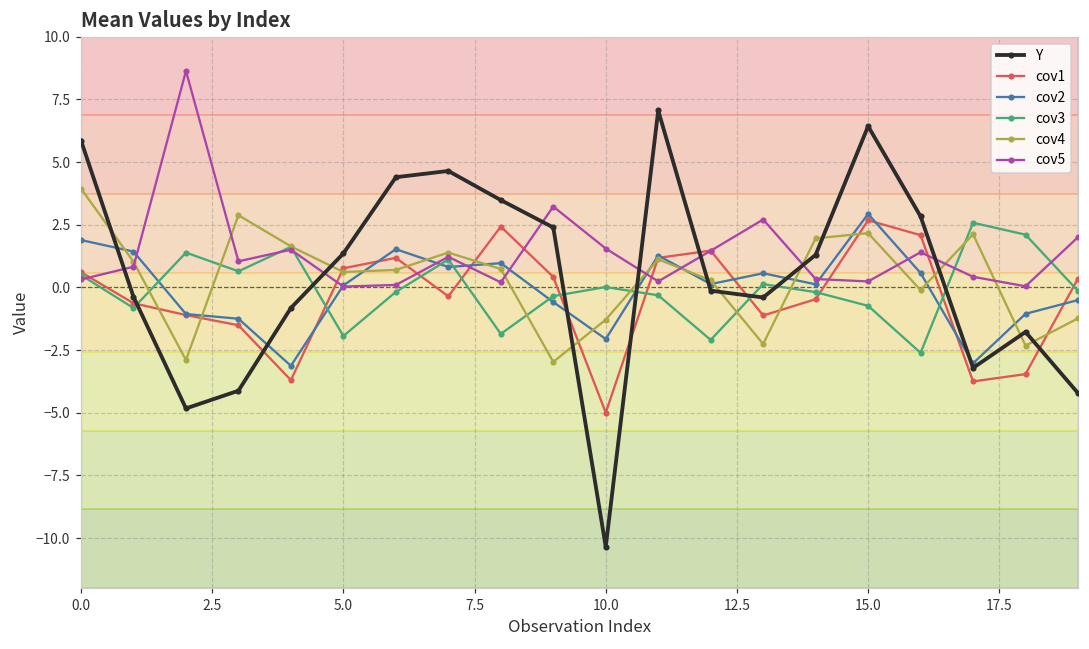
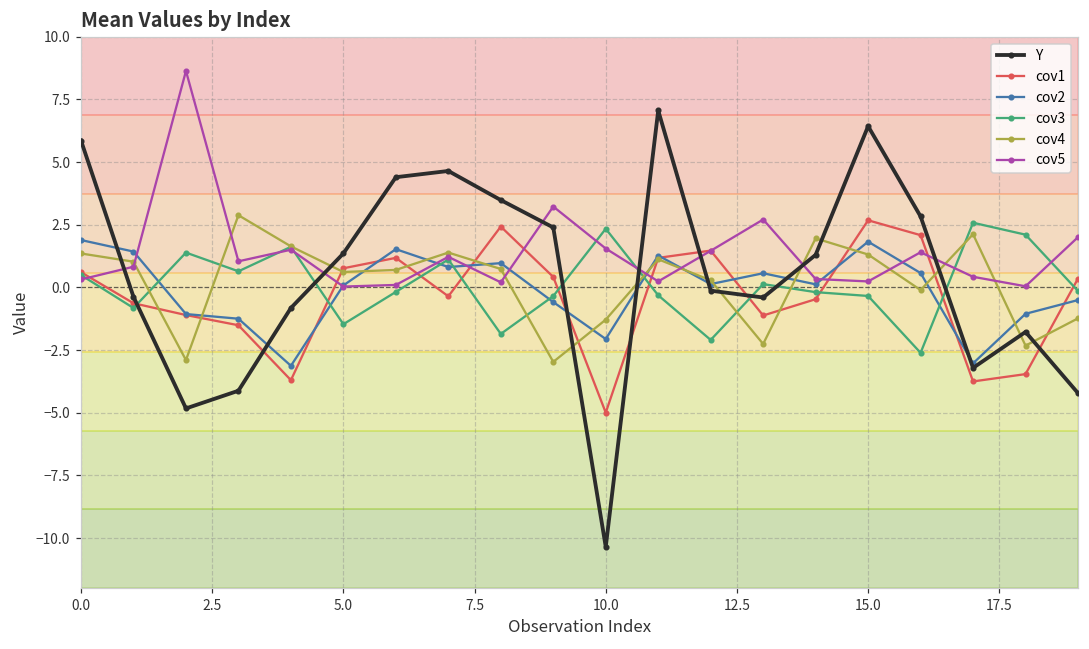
cov4, 0.0: 3.9 -> 1.4
cov3, 5.0: -1.9 -> -1.5
cov3, 10.0: 0.0 -> 2.3
cov2, 15.0: 2.9 -> 1.8
cov3, 15.0: -0.7 -> -0.3
cov4, 15.0: 2.2 -> 1.3
